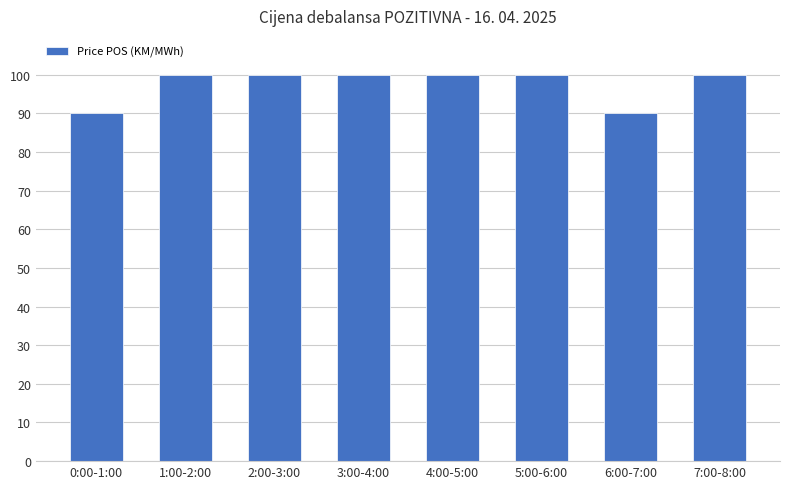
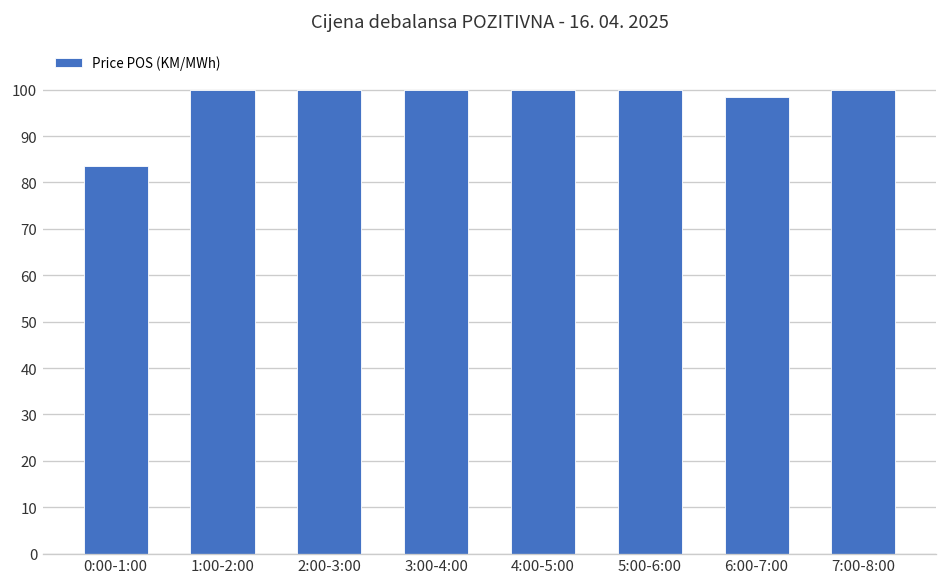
0:00-1:00: 90 -> 84
6:00-7:00: 90 -> 99
